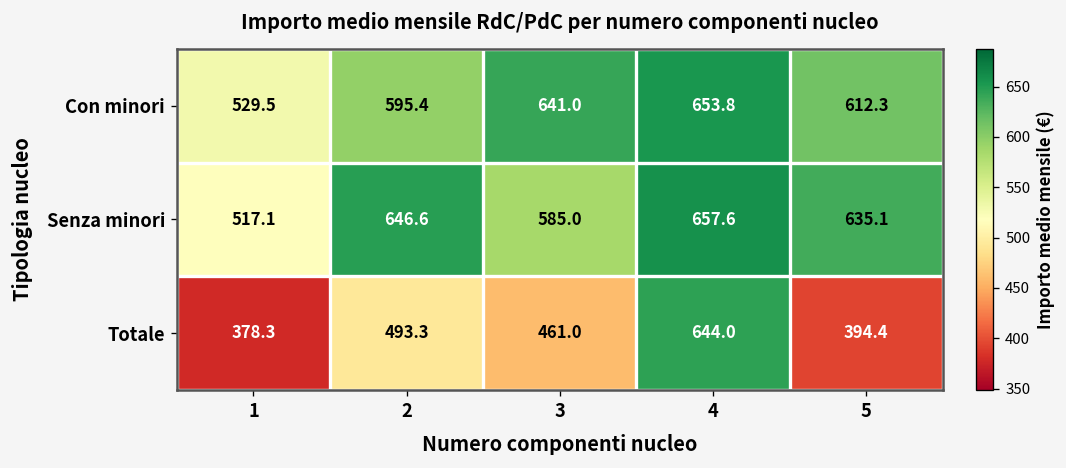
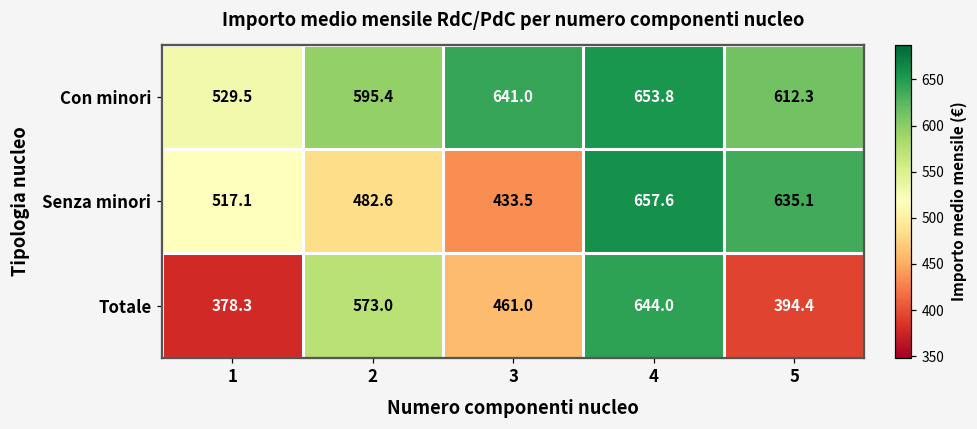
Senza minori, 2: 646.6 -> 482.6
Senza minori, 3: 585.0 -> 433.5
Totale, 2: 493.3 -> 573.0
